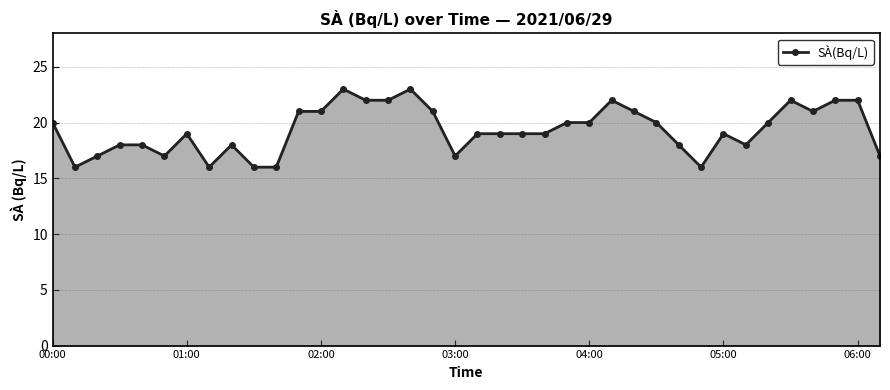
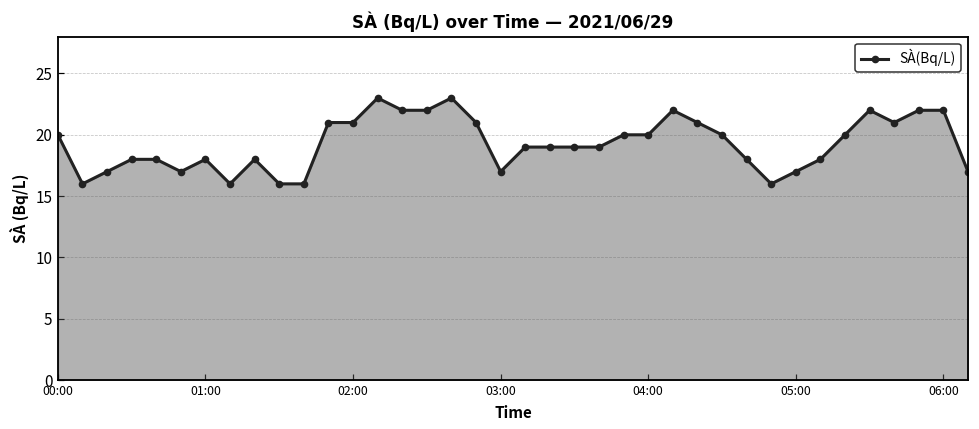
01:00: 19 -> 18
05:00: 19 -> 17
